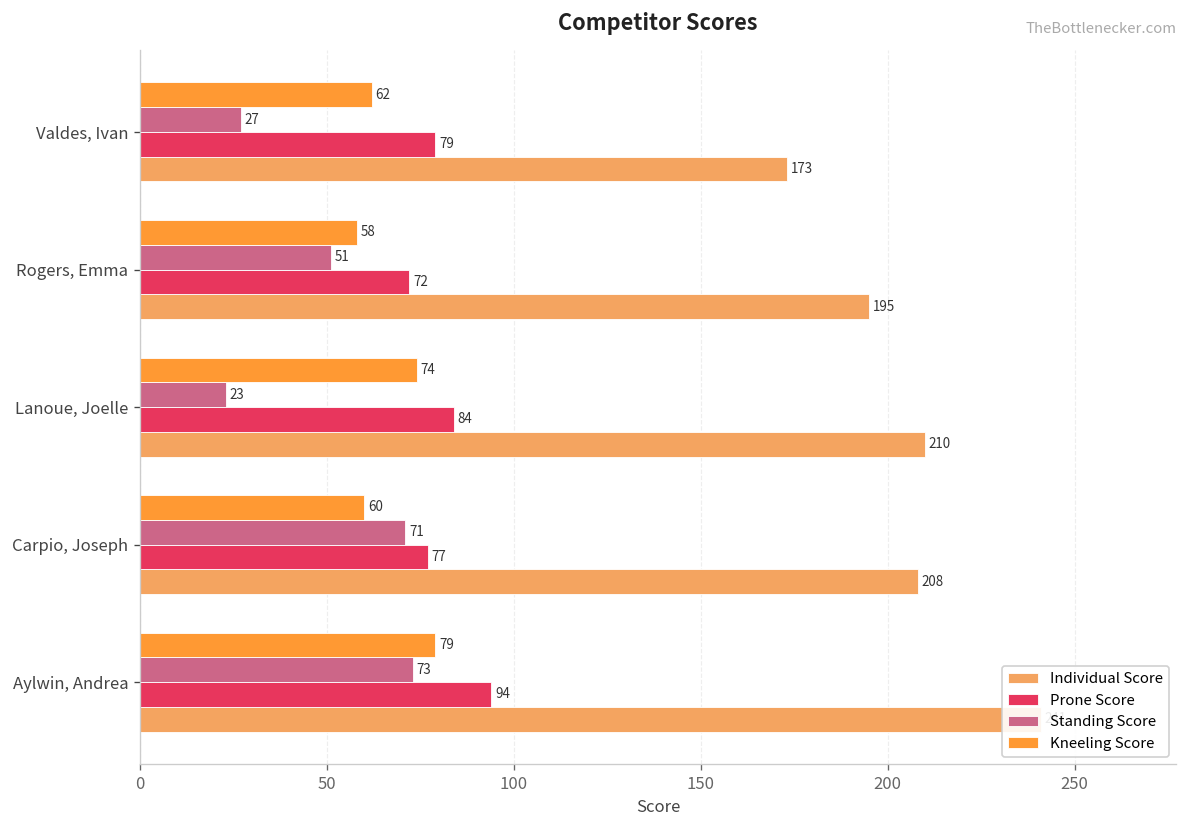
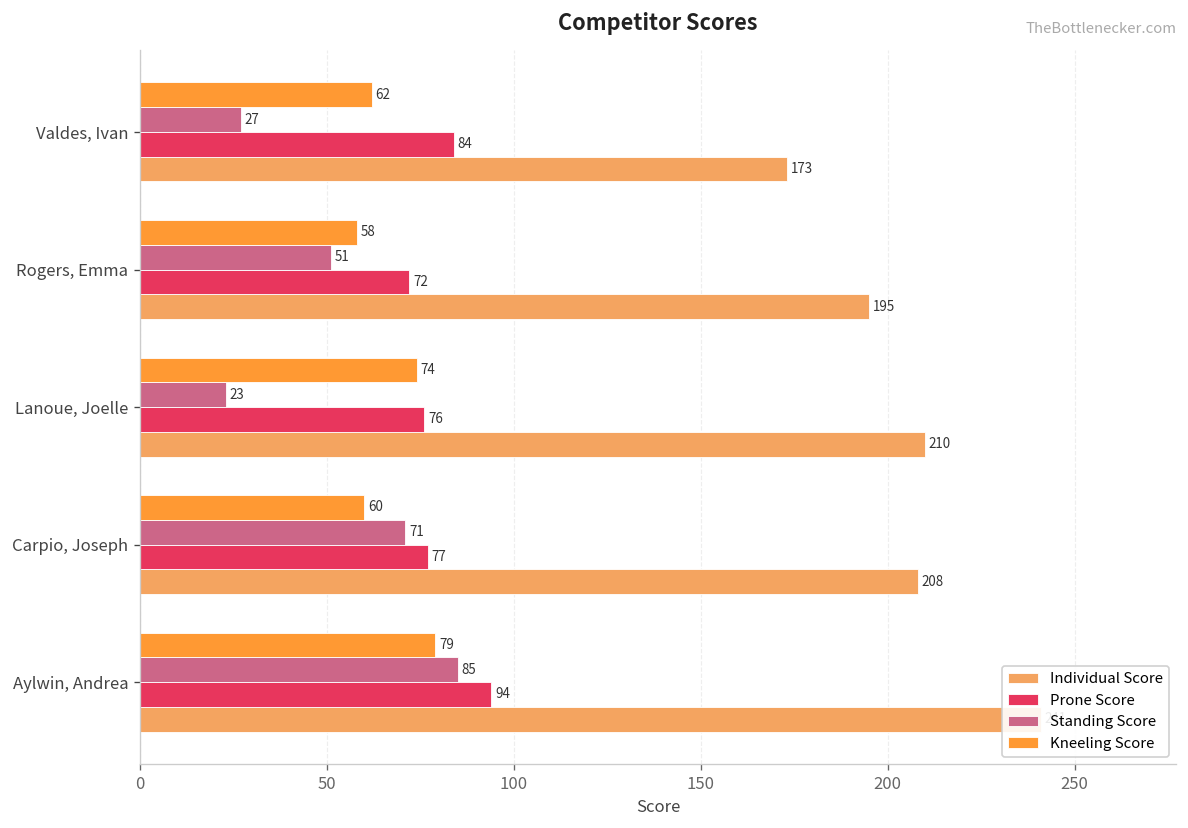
Prone Score, Valdes, Ivan: 79 -> 84
Prone Score, Lanoue, Joelle: 84 -> 76
Standing Score, Aylwin, Andrea: 73 -> 85
